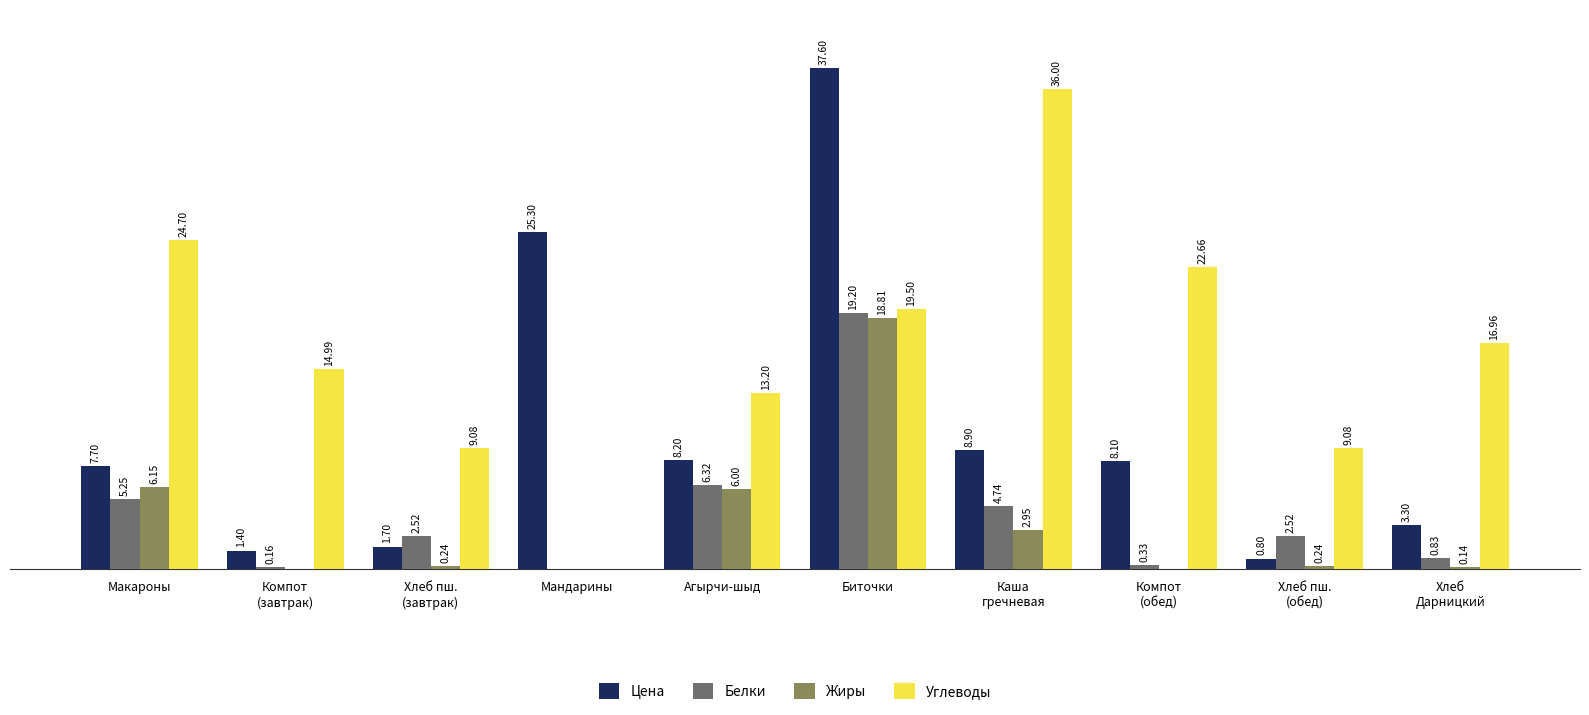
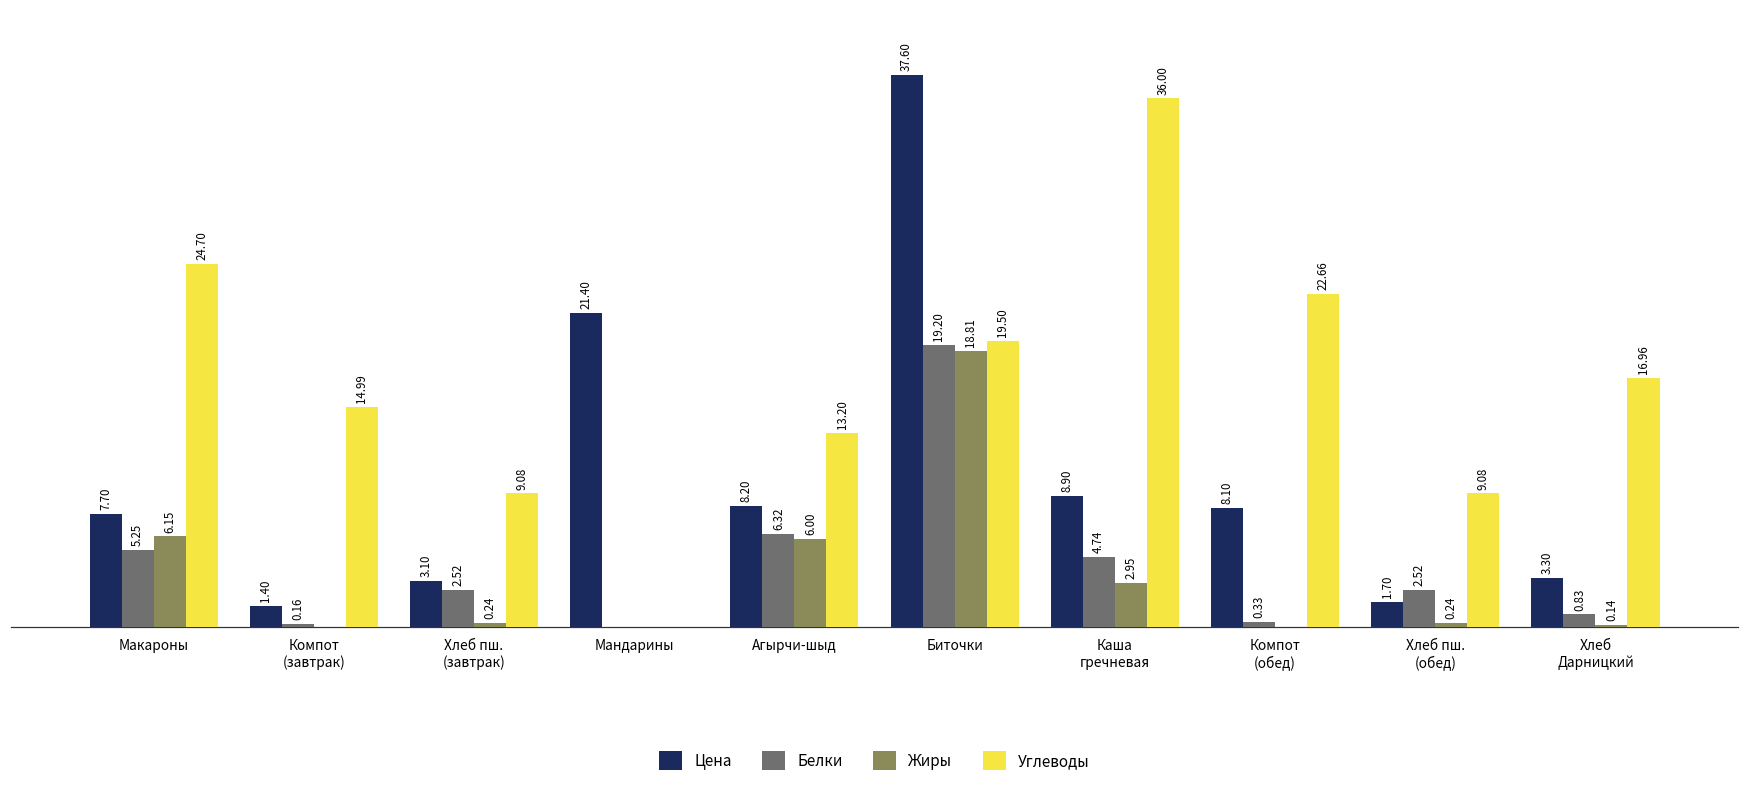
Цена, Хлеб пш. (завтрак): 1.70 -> 3.10
Цена, Мандарины: 25.30 -> 21.40
Цена, Хлеб пш. (обед): 0.80 -> 1.70
